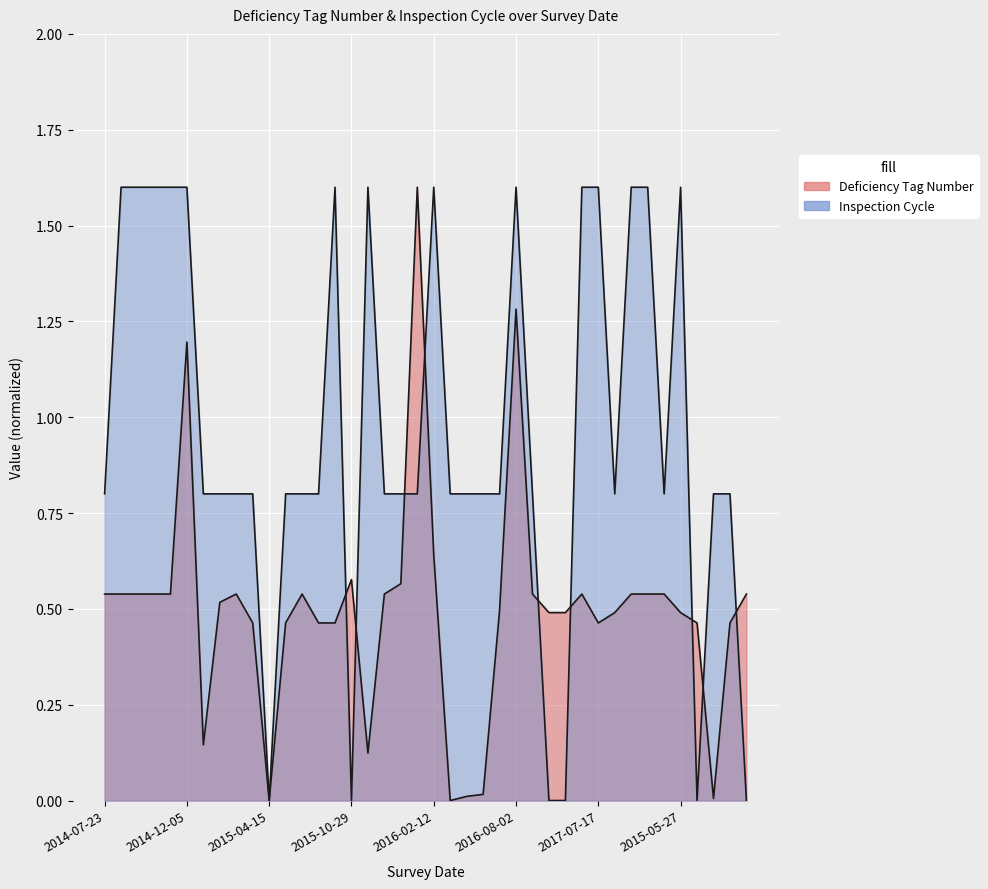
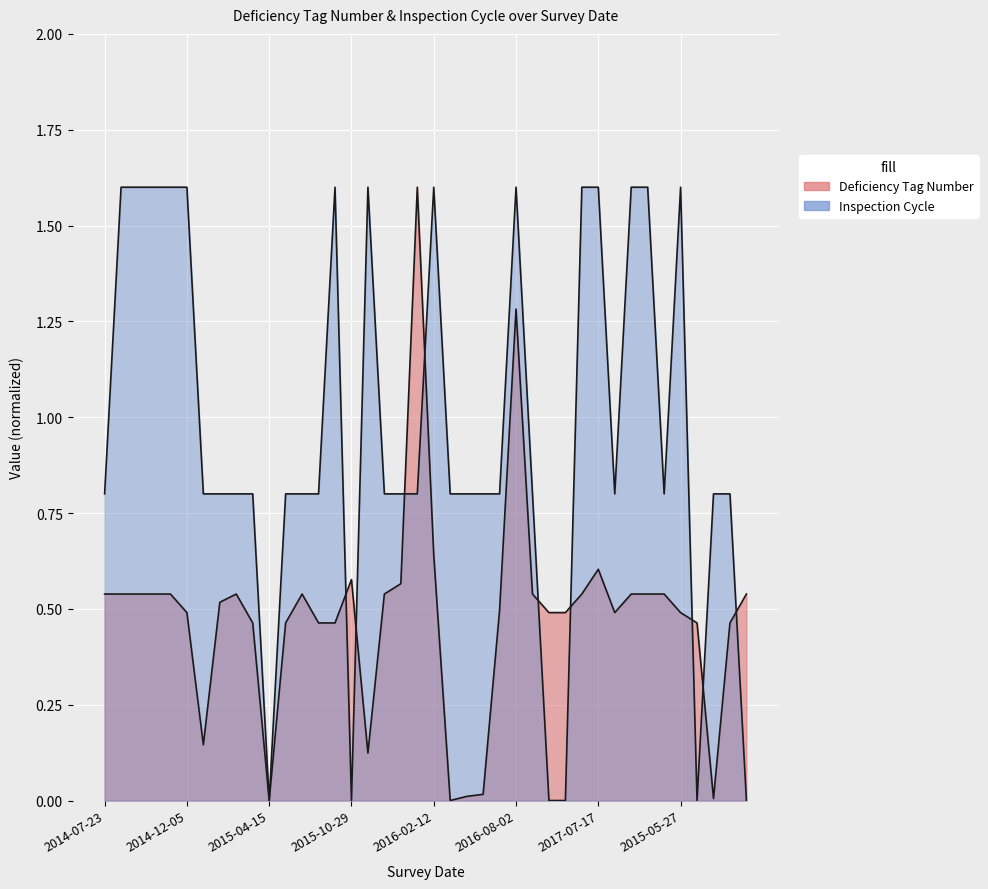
Deficiency Tag Number, 2014-12-05: 1.20 -> 0.49
Deficiency Tag Number, 2017-07-17: 0.46 -> 0.60
